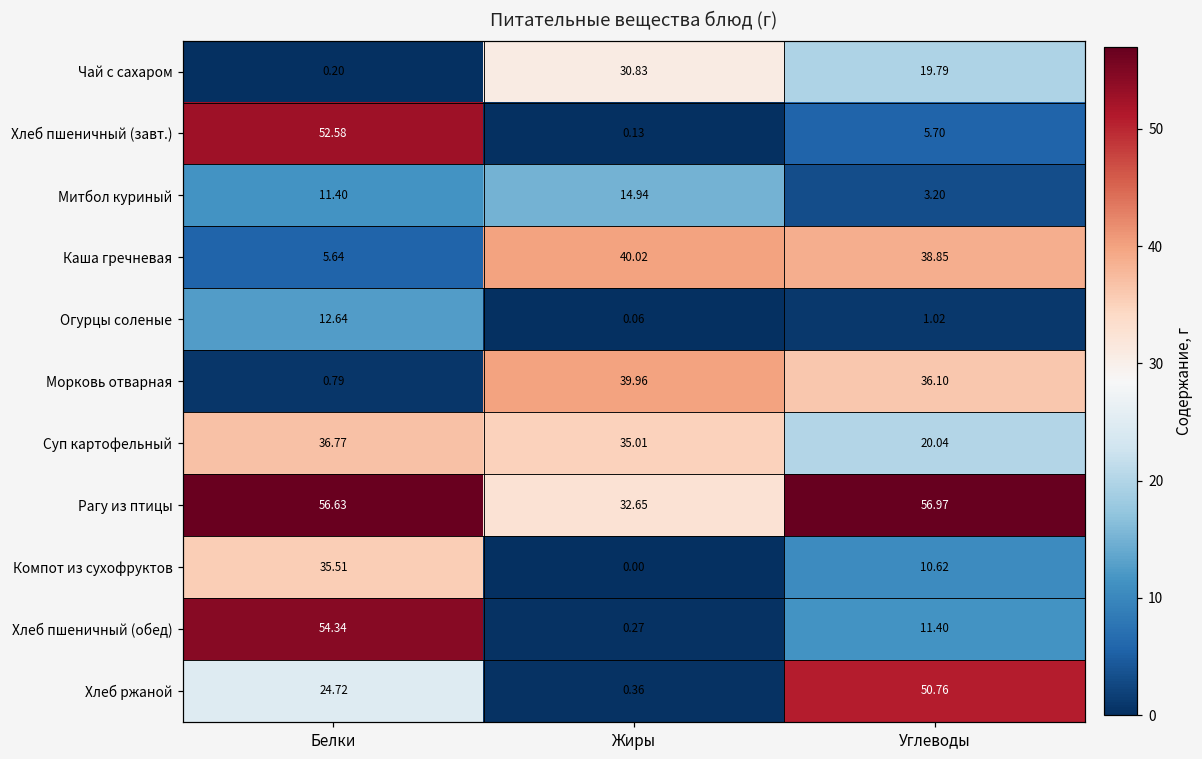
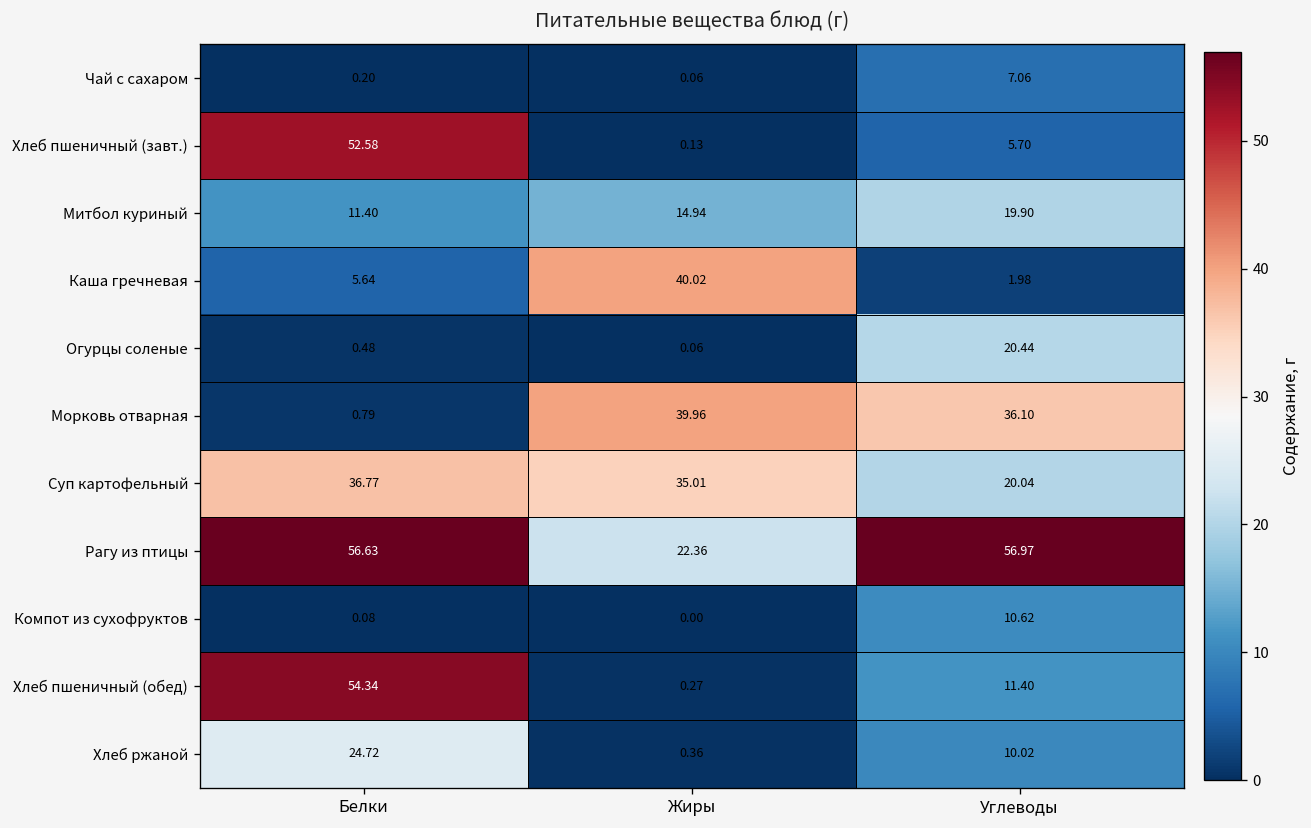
Чай с сахаром, Жиры: 30.83 -> 0.06
Чай с сахаром, Углеводы: 19.79 -> 7.06
Митбол куриный, Углеводы: 3.20 -> 19.90
Каша гречневая, Углеводы: 38.85 -> 1.98
Огурцы соленые, Белки: 12.64 -> 0.48
Огурцы соленые, Углеводы: 1.02 -> 20.44
Рагу из птицы, Жиры: 32.65 -> 22.36
Компот из сухофруктов, Белки: 35.51 -> 0.08
Хлеб ржаной, Углеводы: 50.76 -> 10.02
